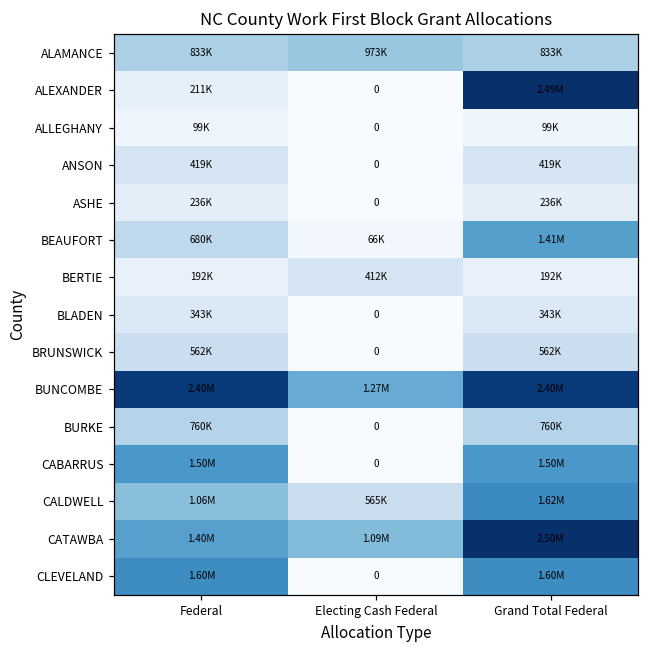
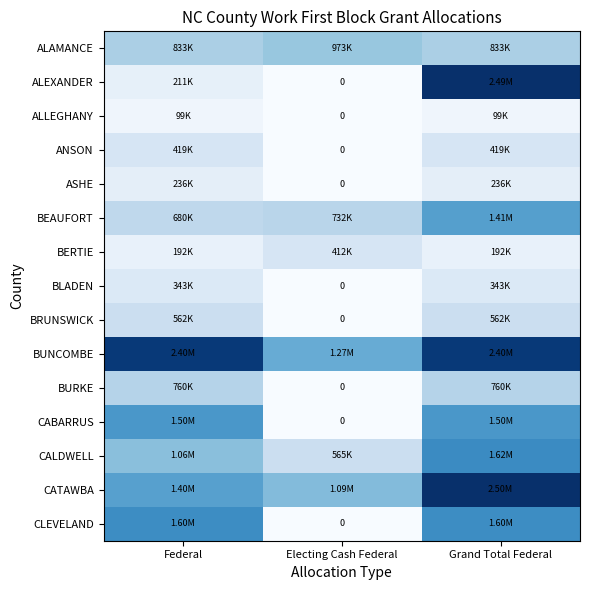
BEAUFORT, Electing Cash Federal: 66K -> 732K
